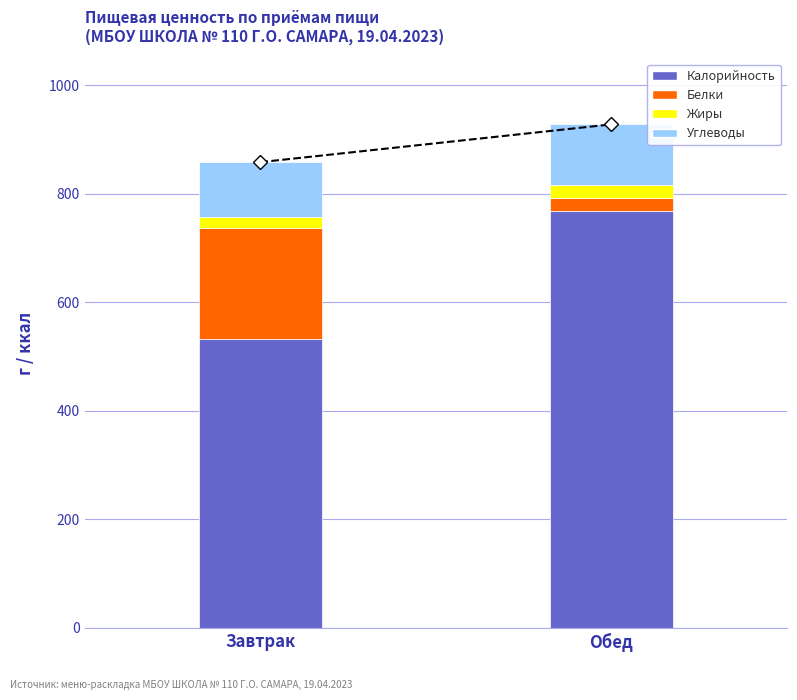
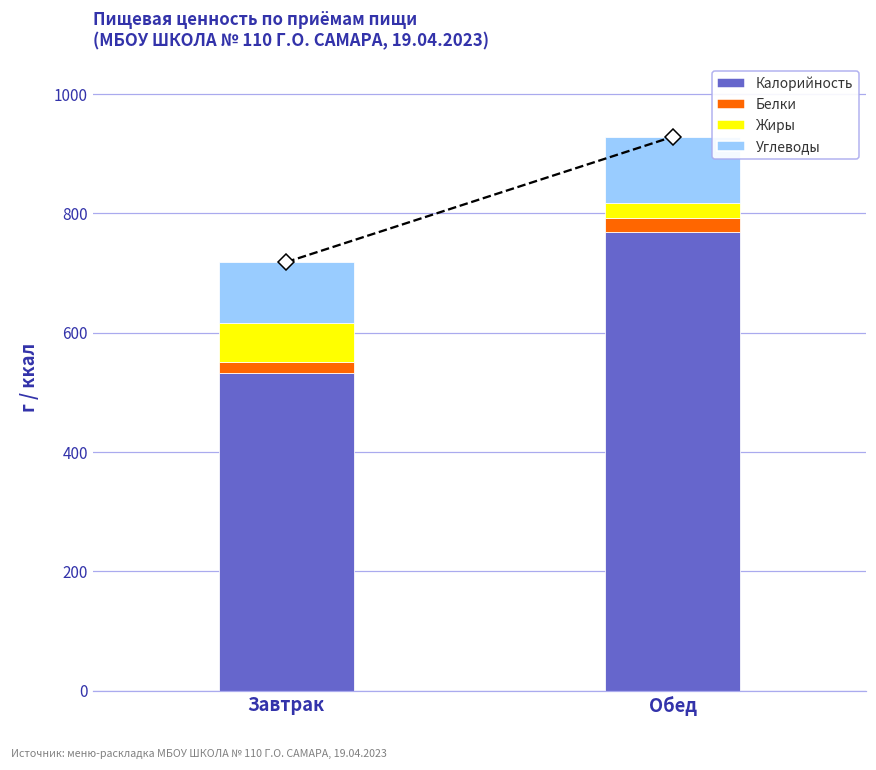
Белки, Завтрак: 200 -> 20
Жиры, Завтрак: 20 -> 70
